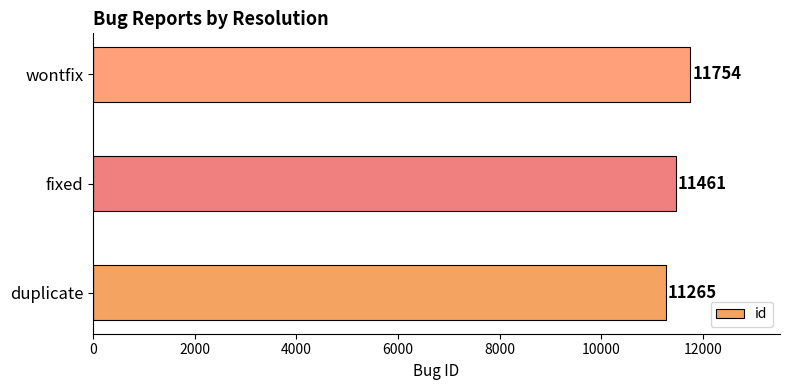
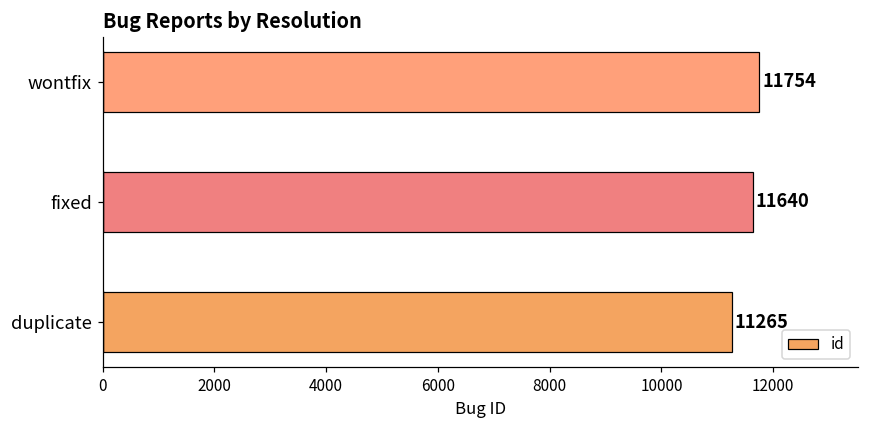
id, fixed: 11461 -> 11640
